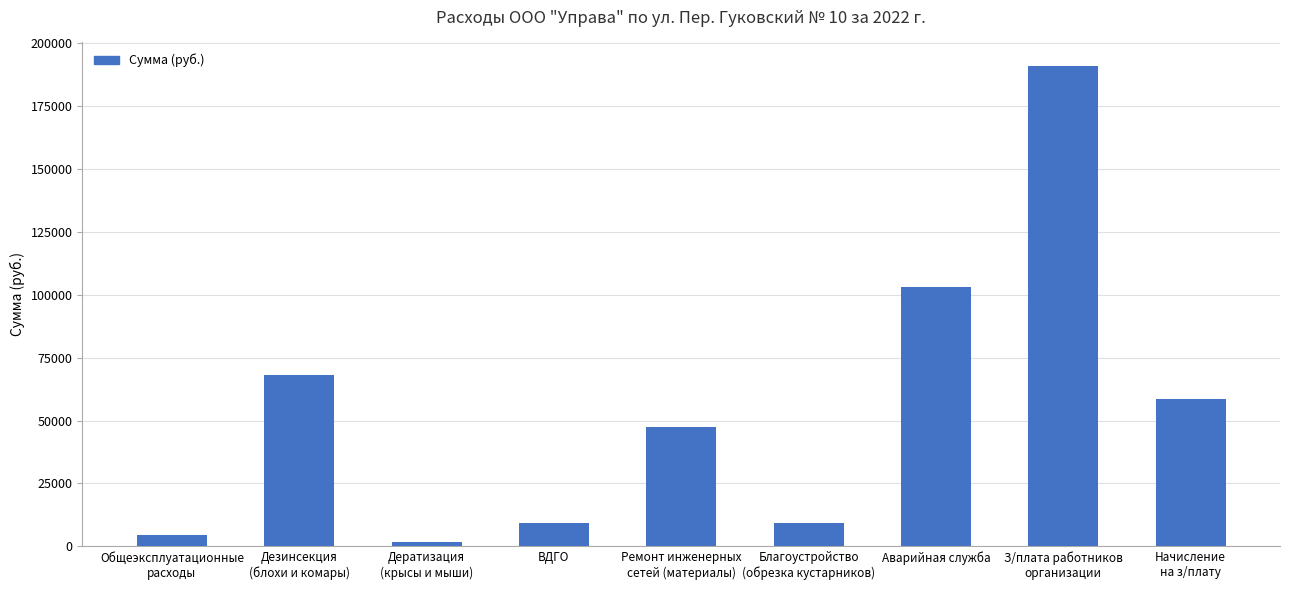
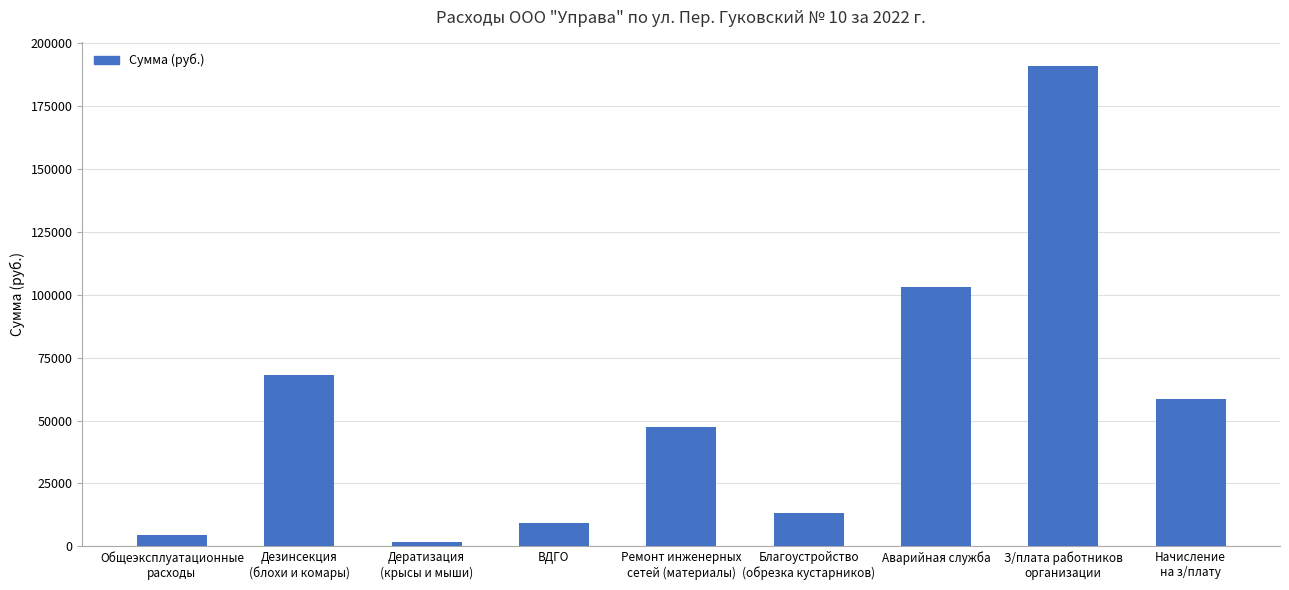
Благоустройство (обрезка кустарников): 9000 -> 13000
